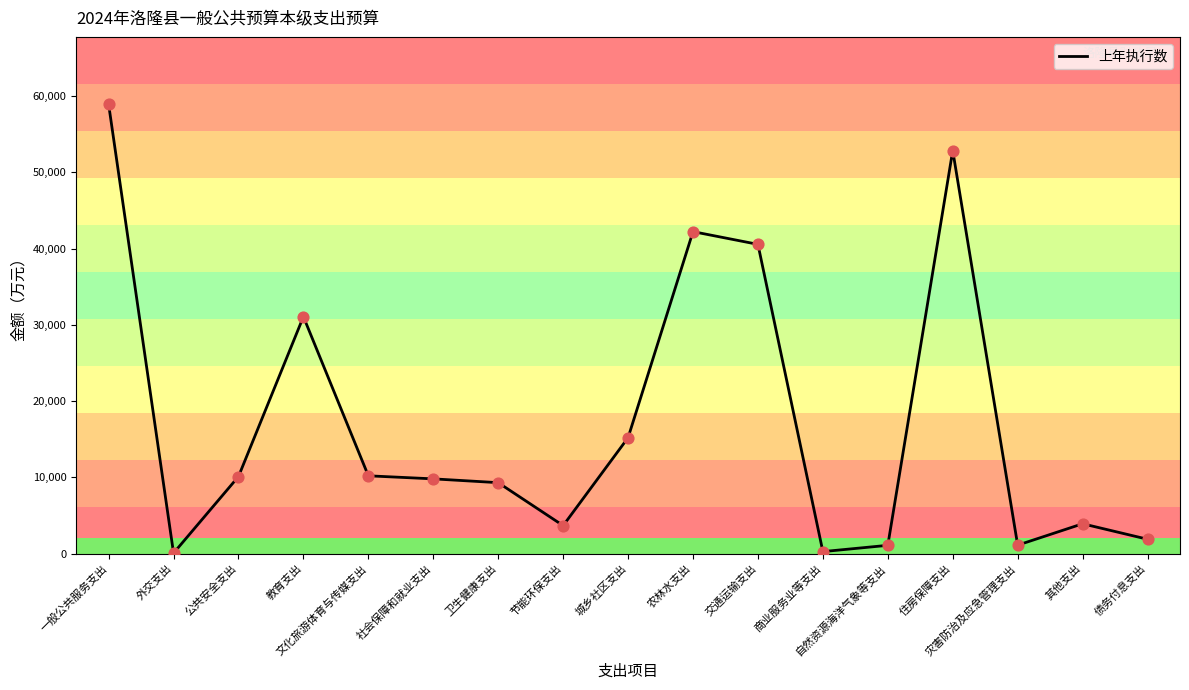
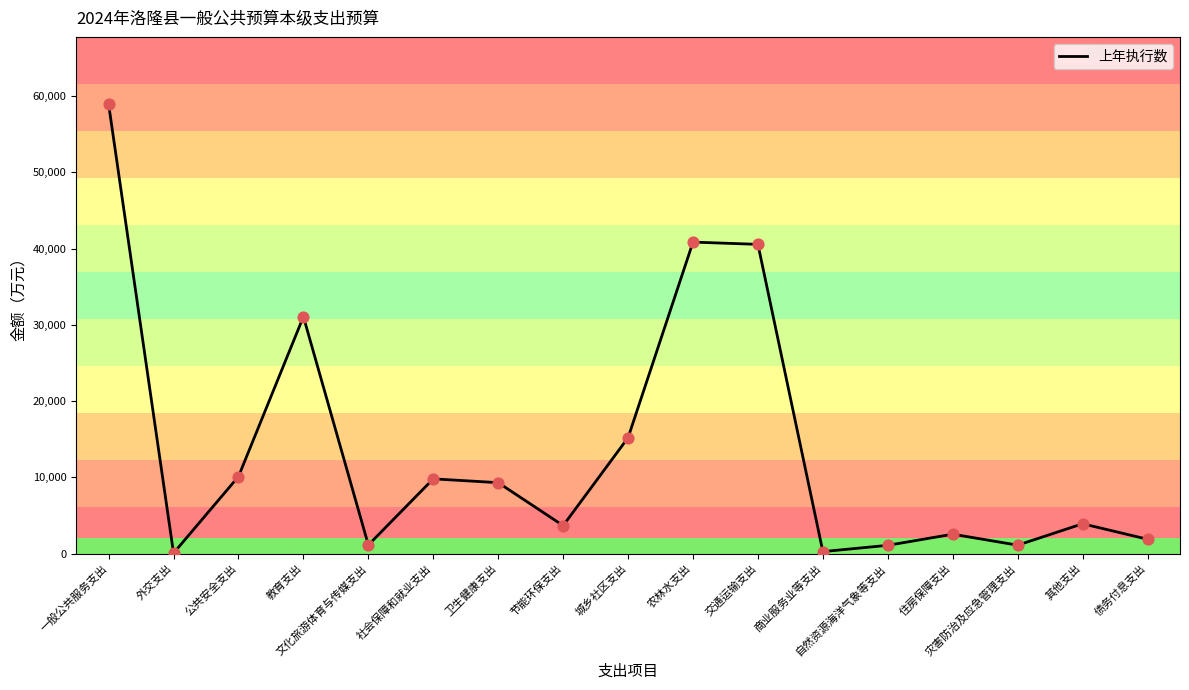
文化旅游体育与传媒支出: 10,000 -> 1,000
农林水支出: 42,000 -> 41,000
住房保障支出: 53,000 -> 3,000
